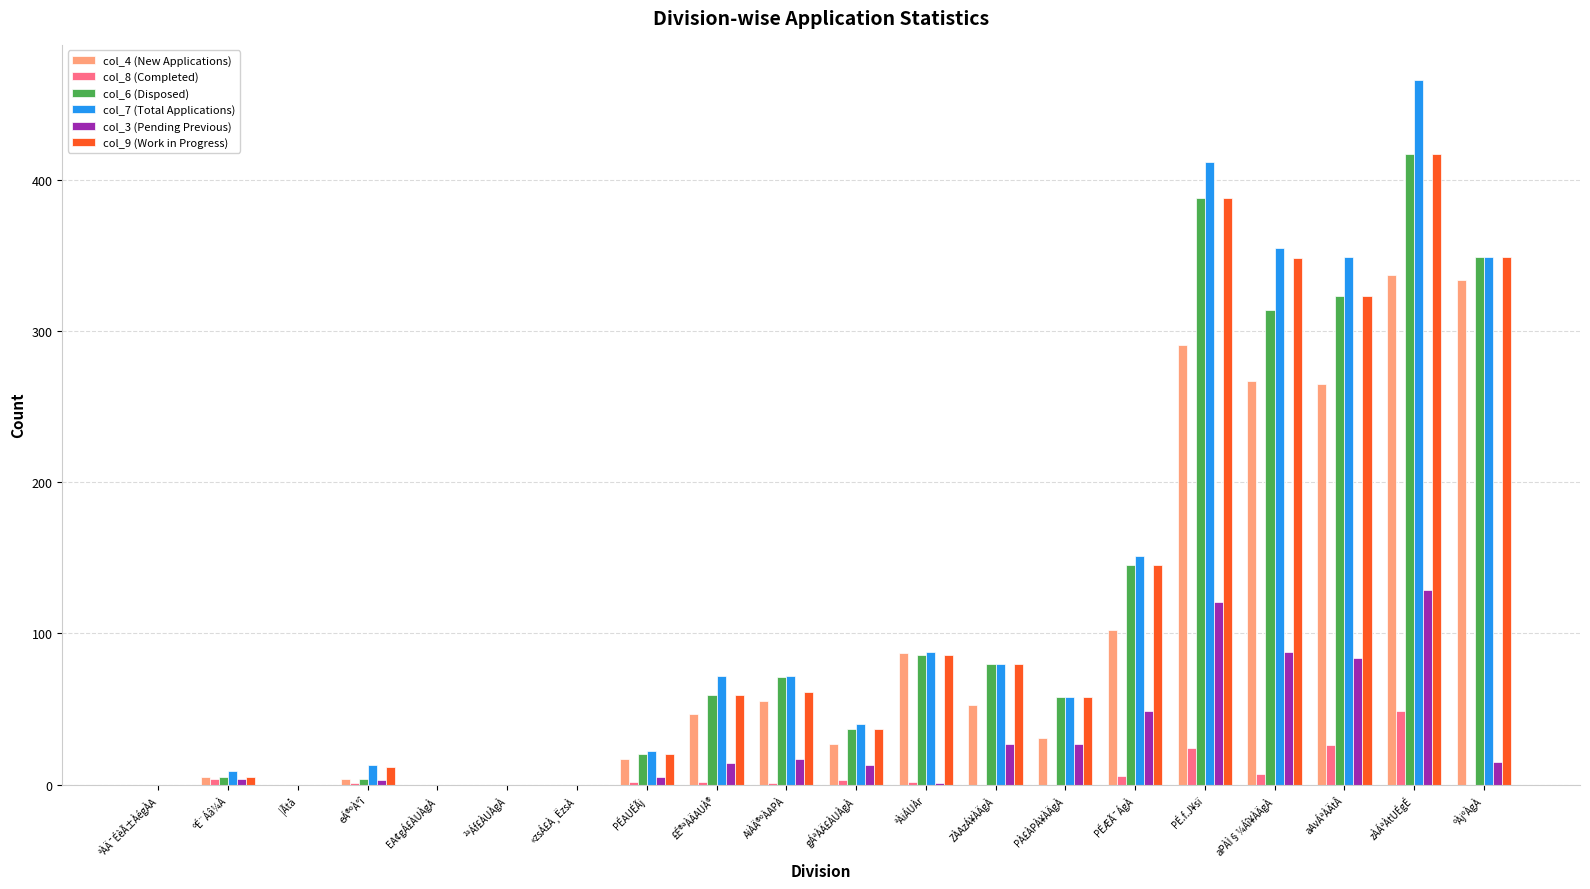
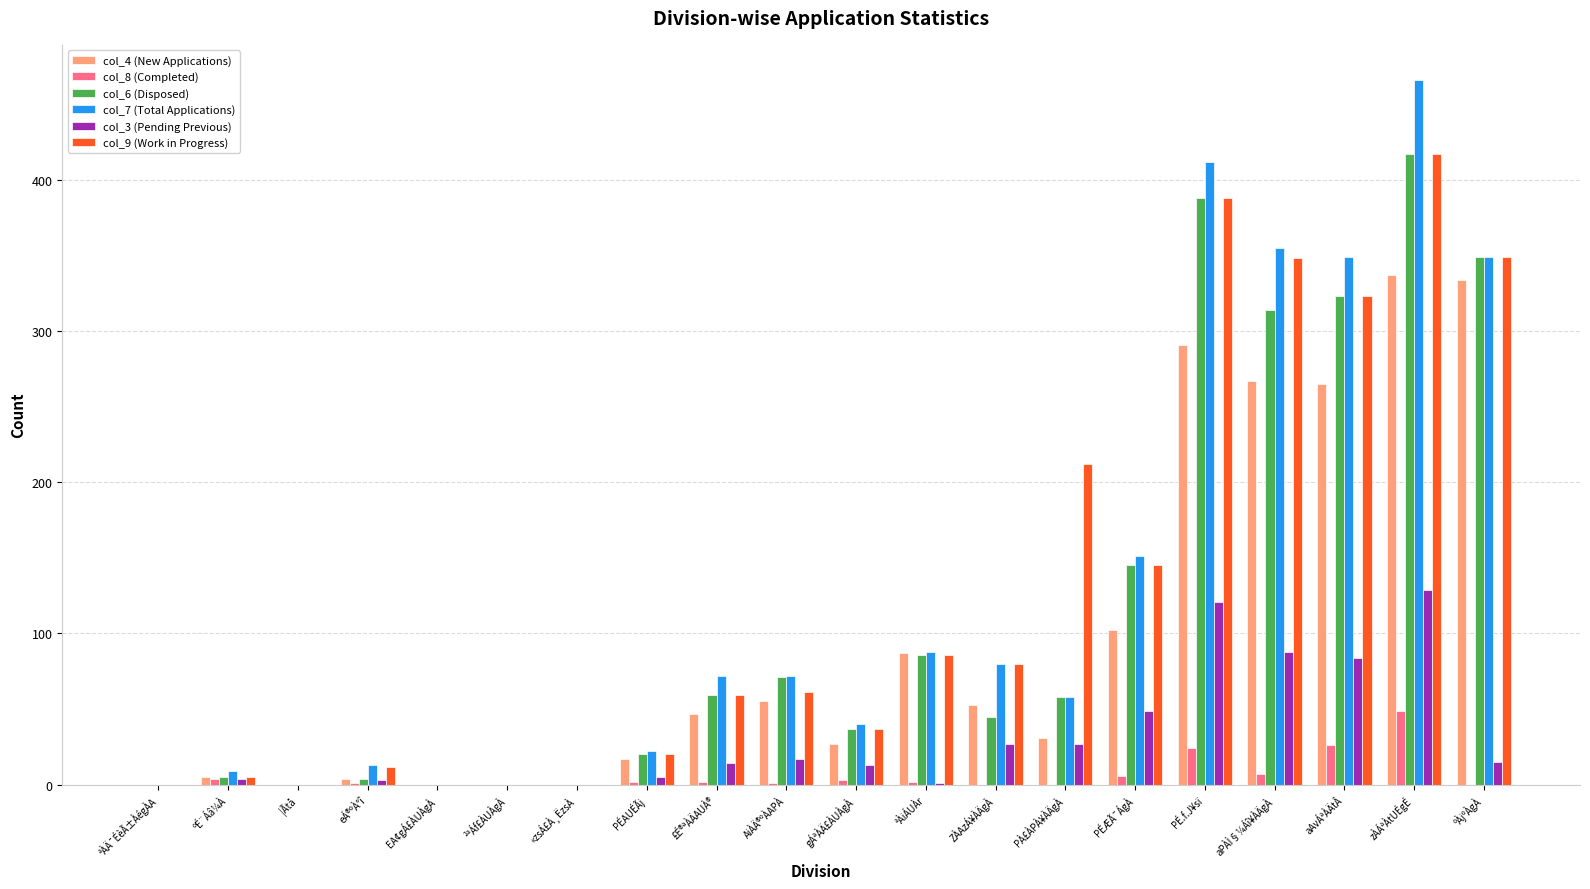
col_6 (Disposed), ZÀAzÁ¥ÀÄgÀ: 80 -> 45
col_9 (Work in Progress), PÀ£ÀPÀ¥ÀÄgÀ: 58 -> 212
